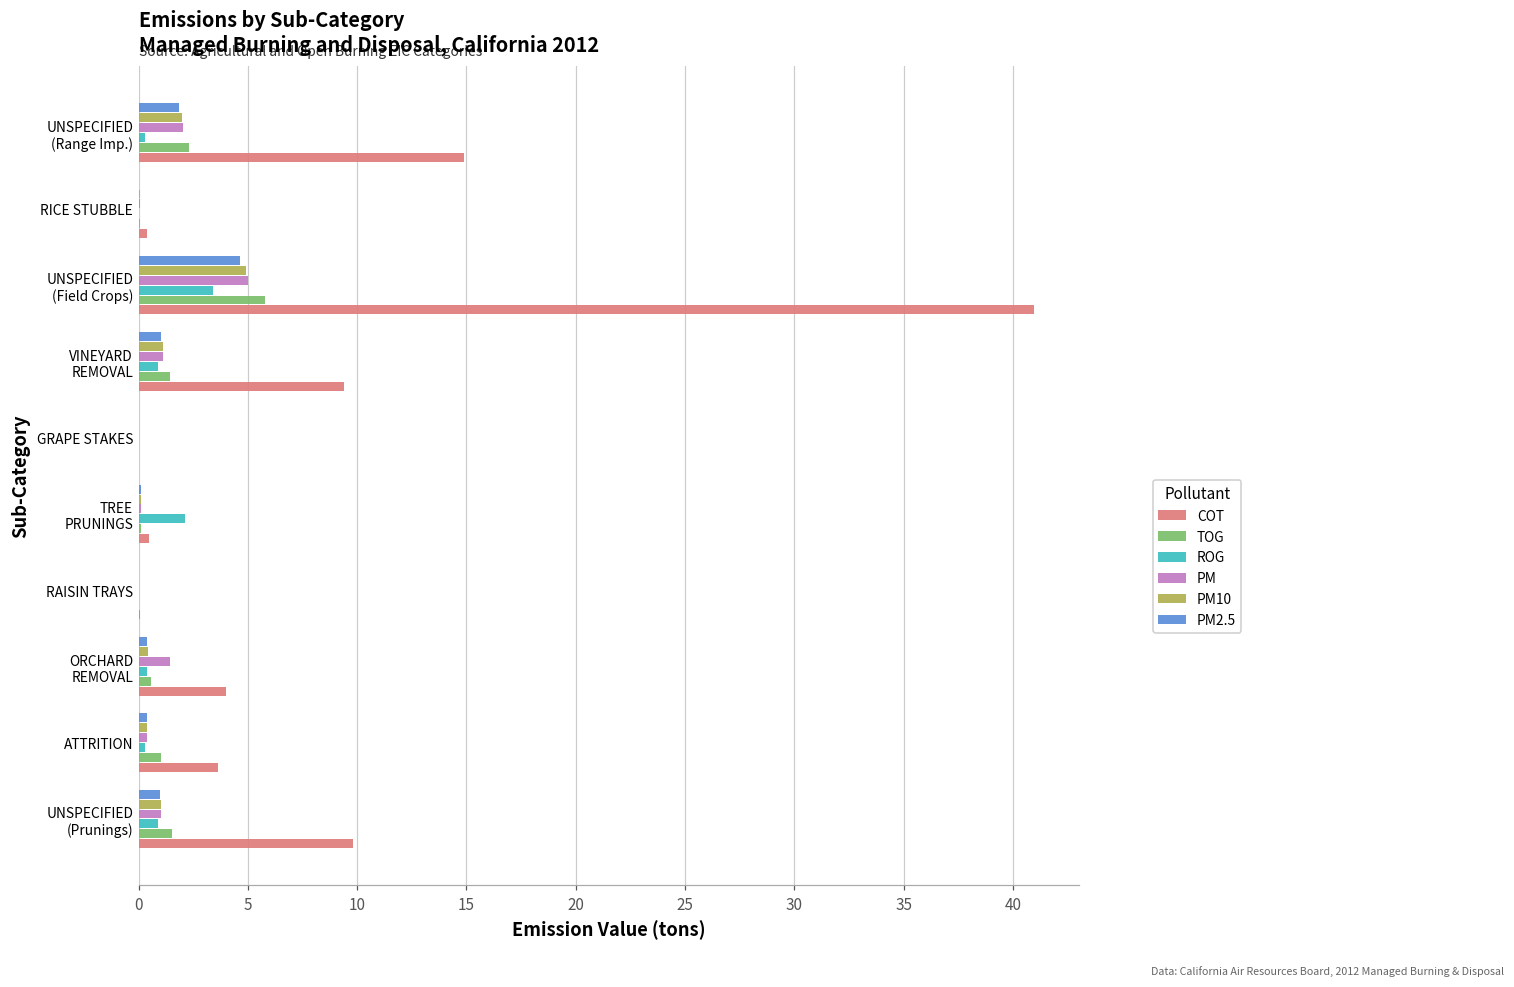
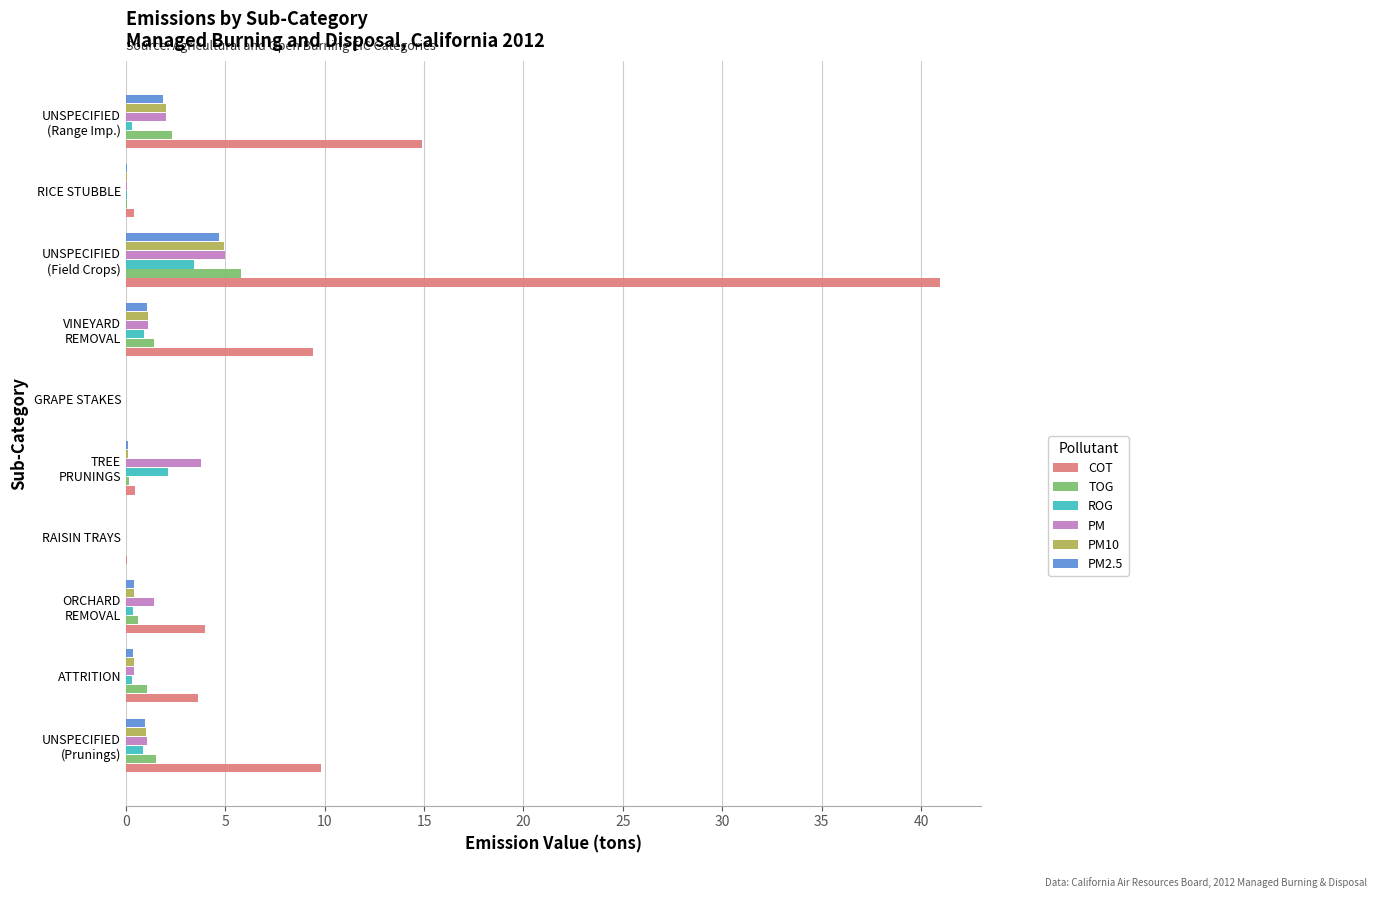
PM, TREE PRUNINGS: 0.1 -> 3.8
